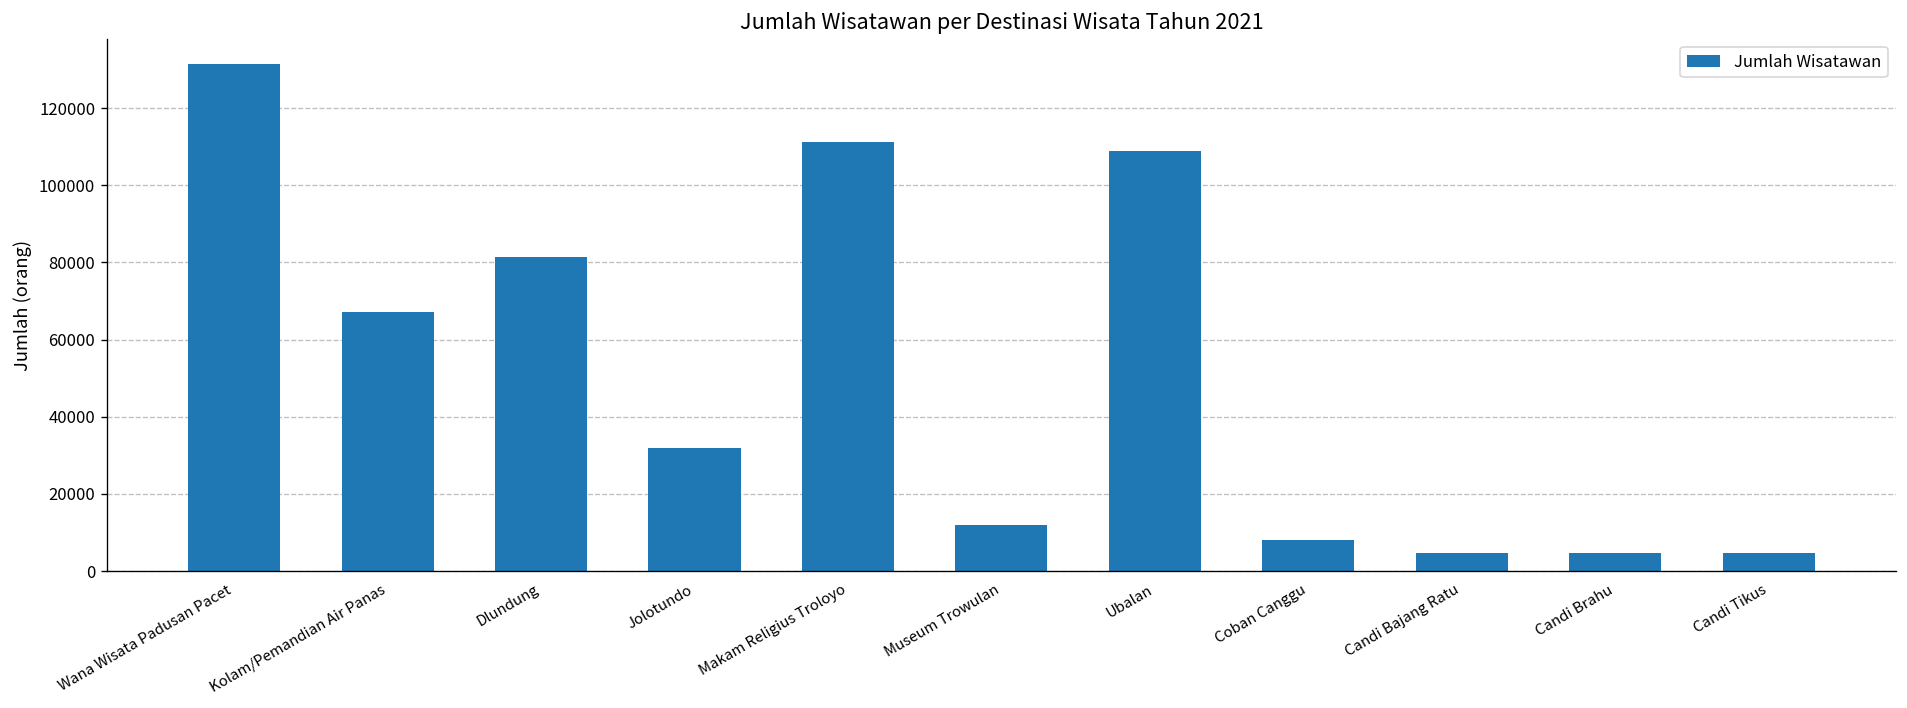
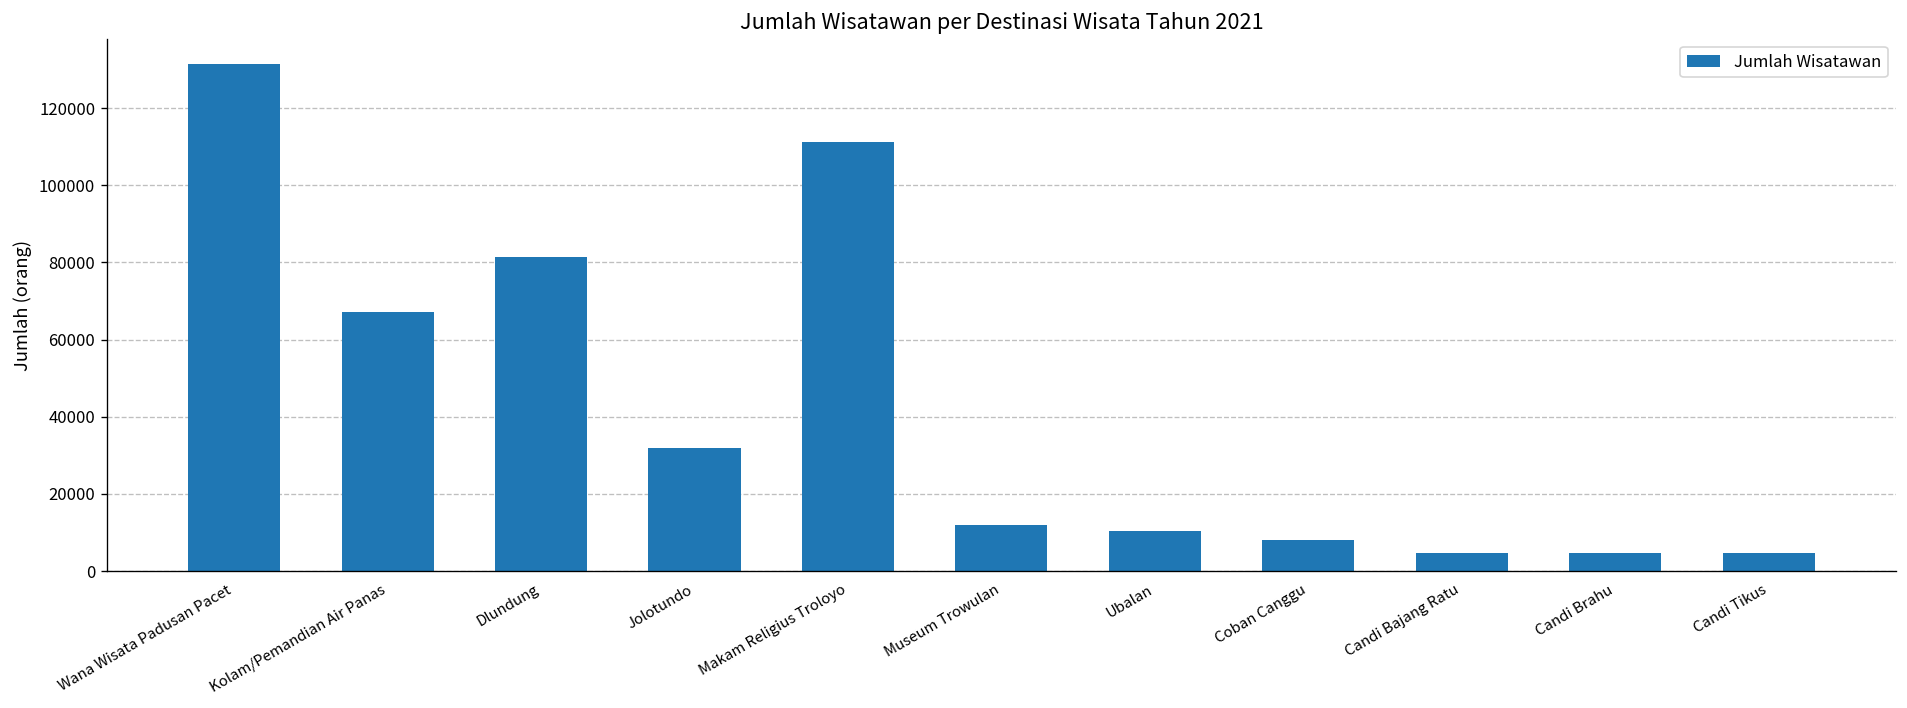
Ubalan: 109000 -> 10000
